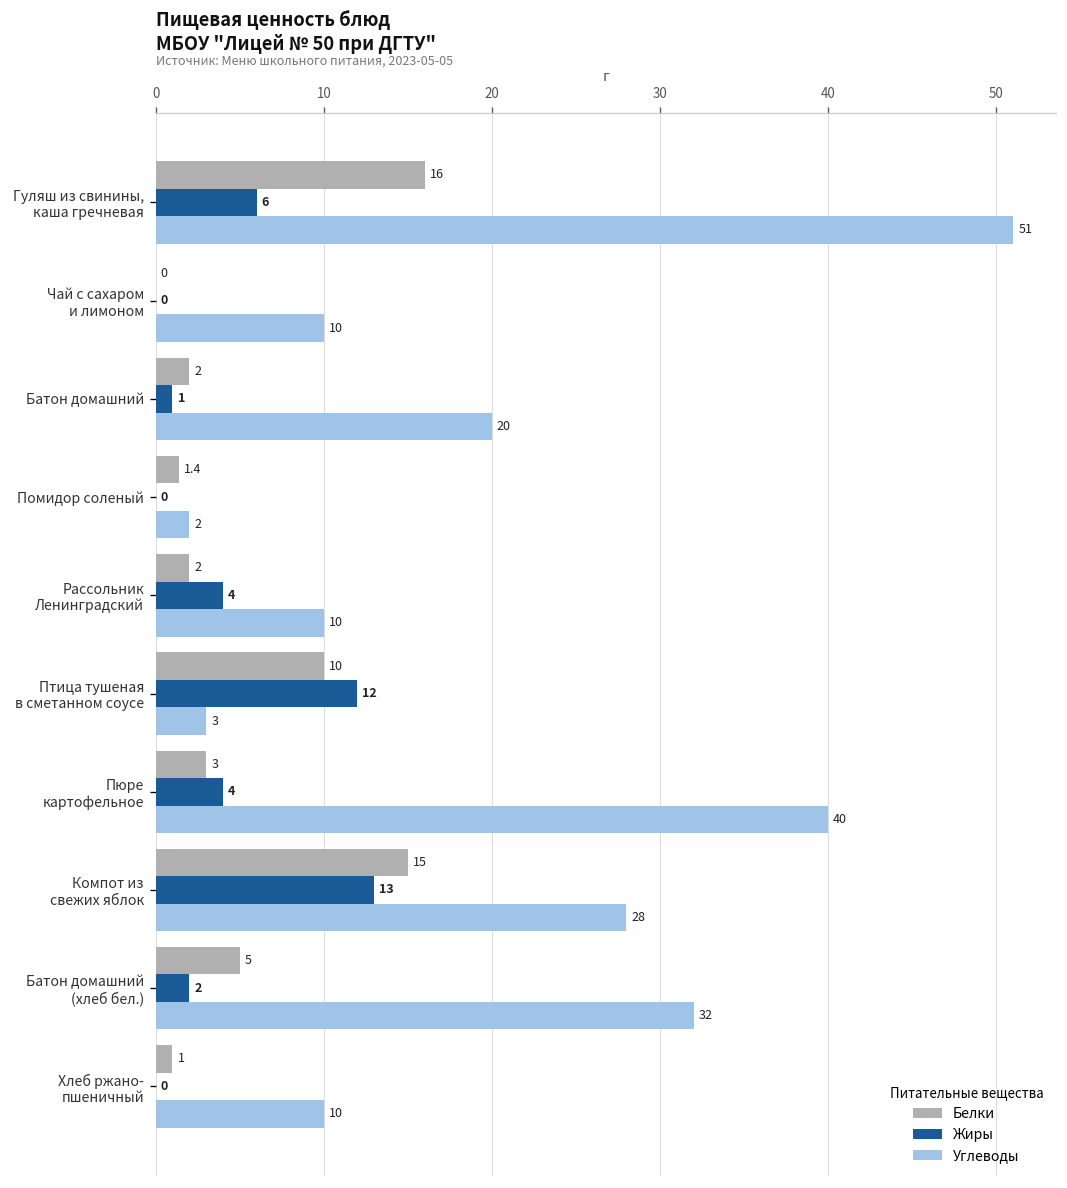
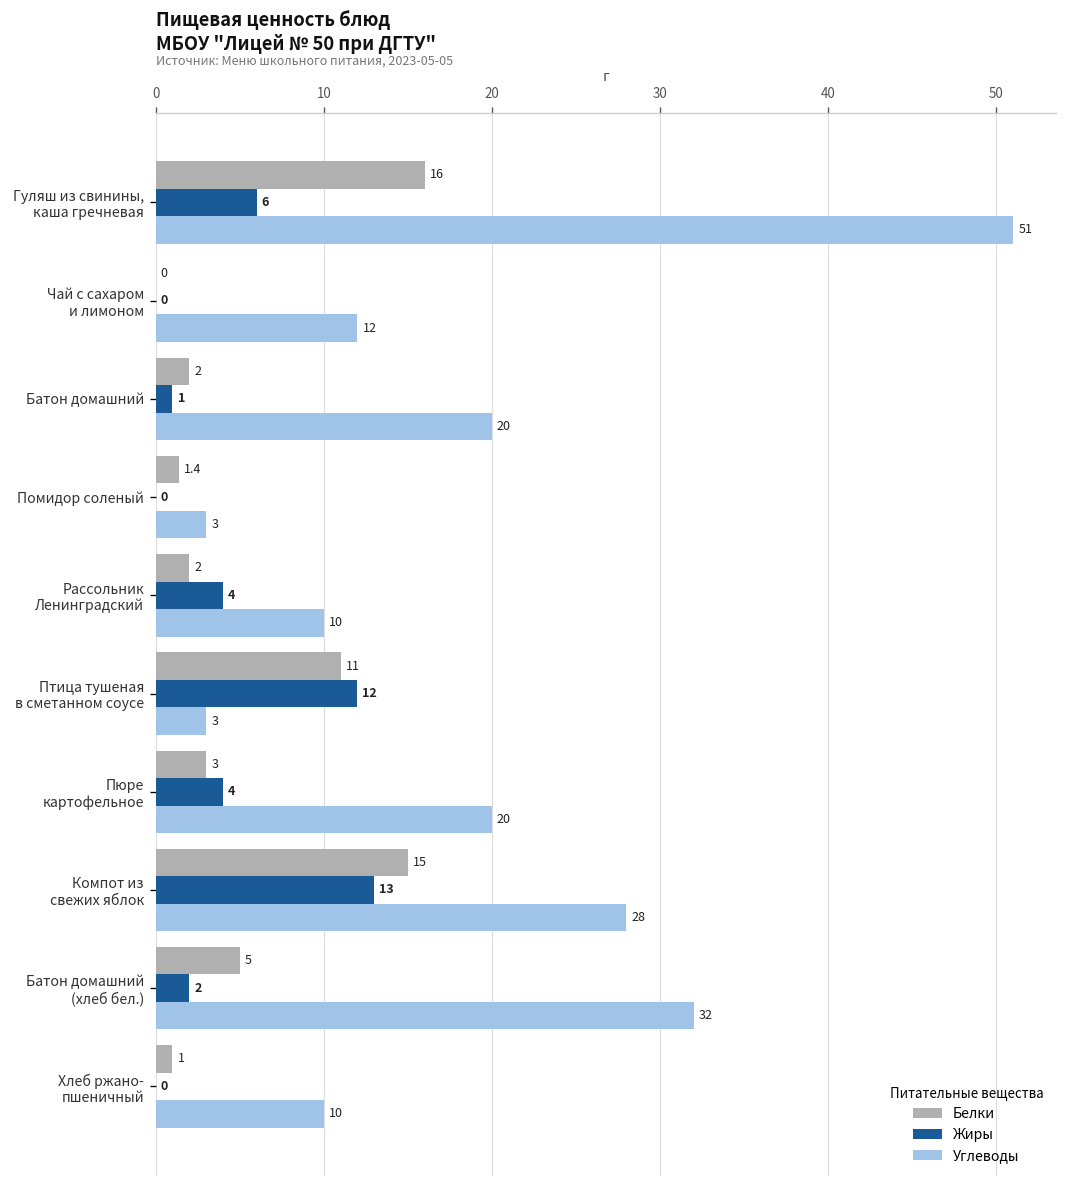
Углеводы, Чай с сахаром и лимоном: 10 -> 12
Углеводы, Помидор соленый: 2 -> 3
Белки, Птица тушеная в сметанном соусе: 10 -> 11
Углеводы, Пюре картофельное: 40 -> 20
